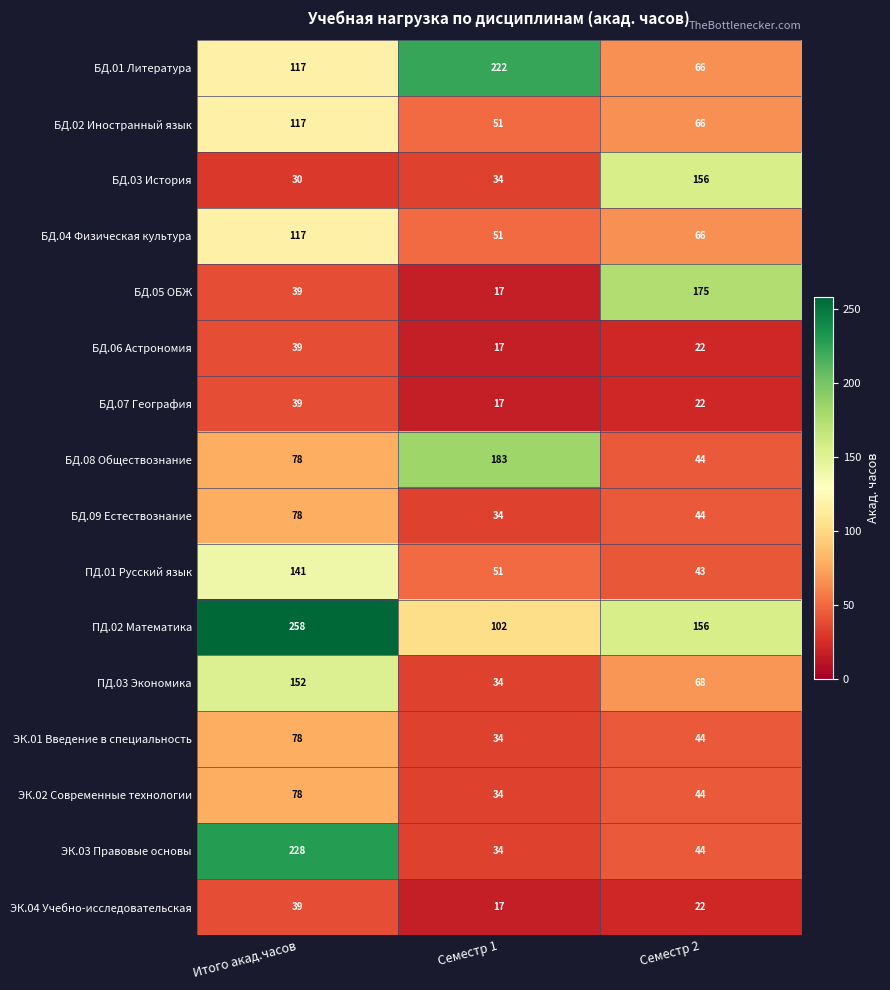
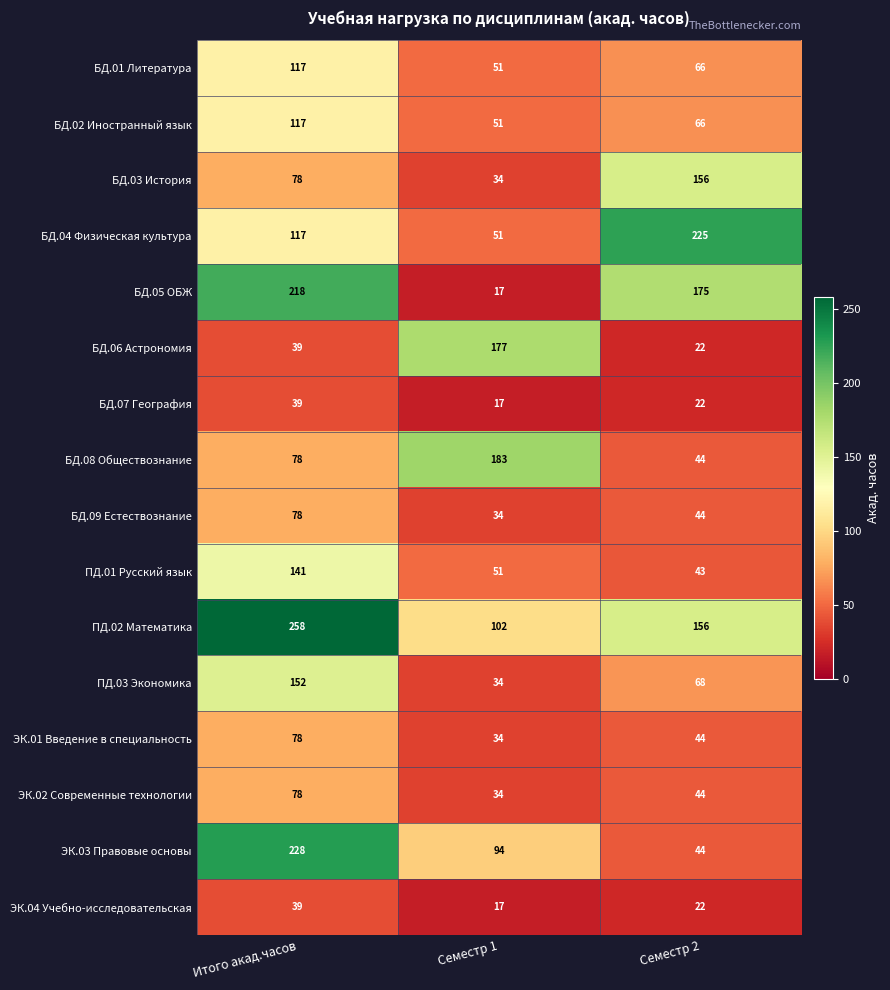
БД.01 Литература, Семестр 1: 222 -> 51
БД.03 История, Итого акад.часов: 30 -> 78
БД.04 Физическая культура, Семестр 2: 66 -> 225
БД.05 ОБЖ, Итого акад.часов: 39 -> 218
БД.06 Астрономия, Семестр 1: 17 -> 177
ЭК.03 Правовые основы, Семестр 1: 34 -> 94
